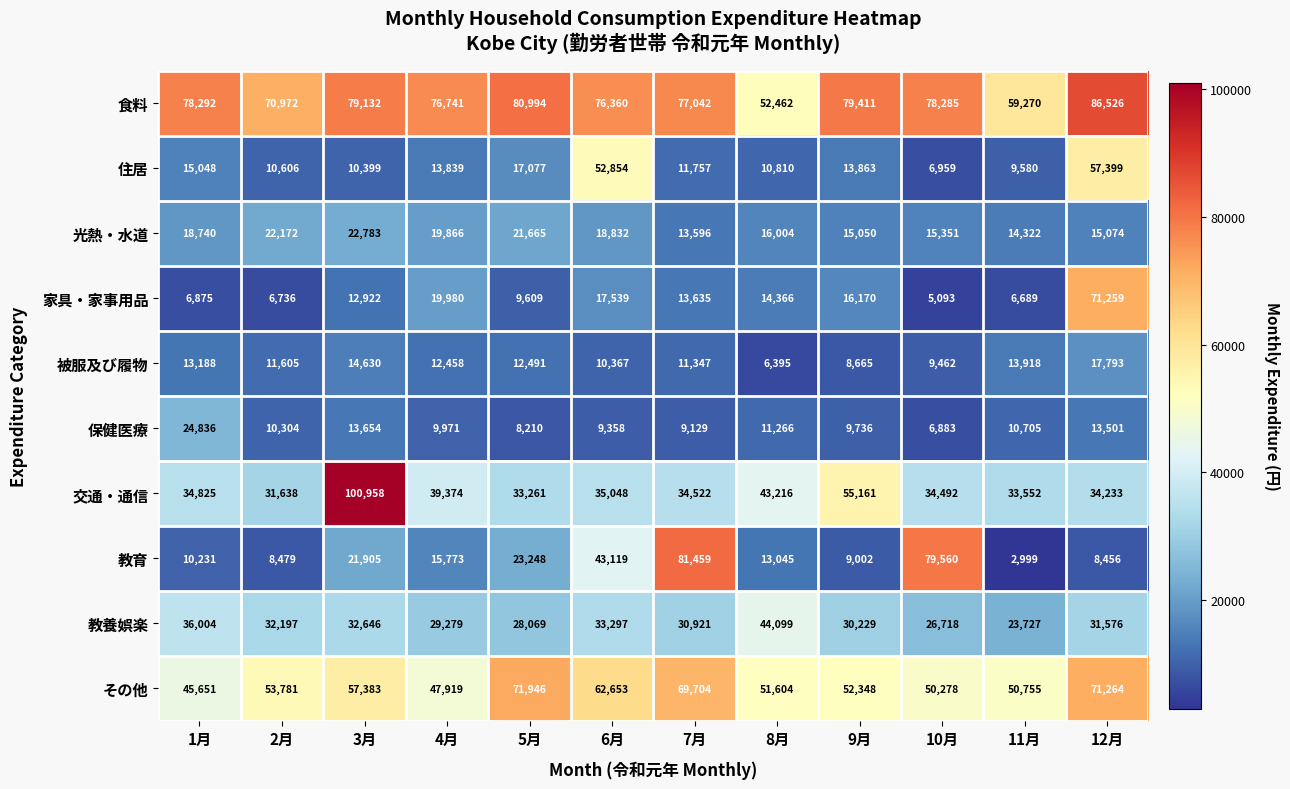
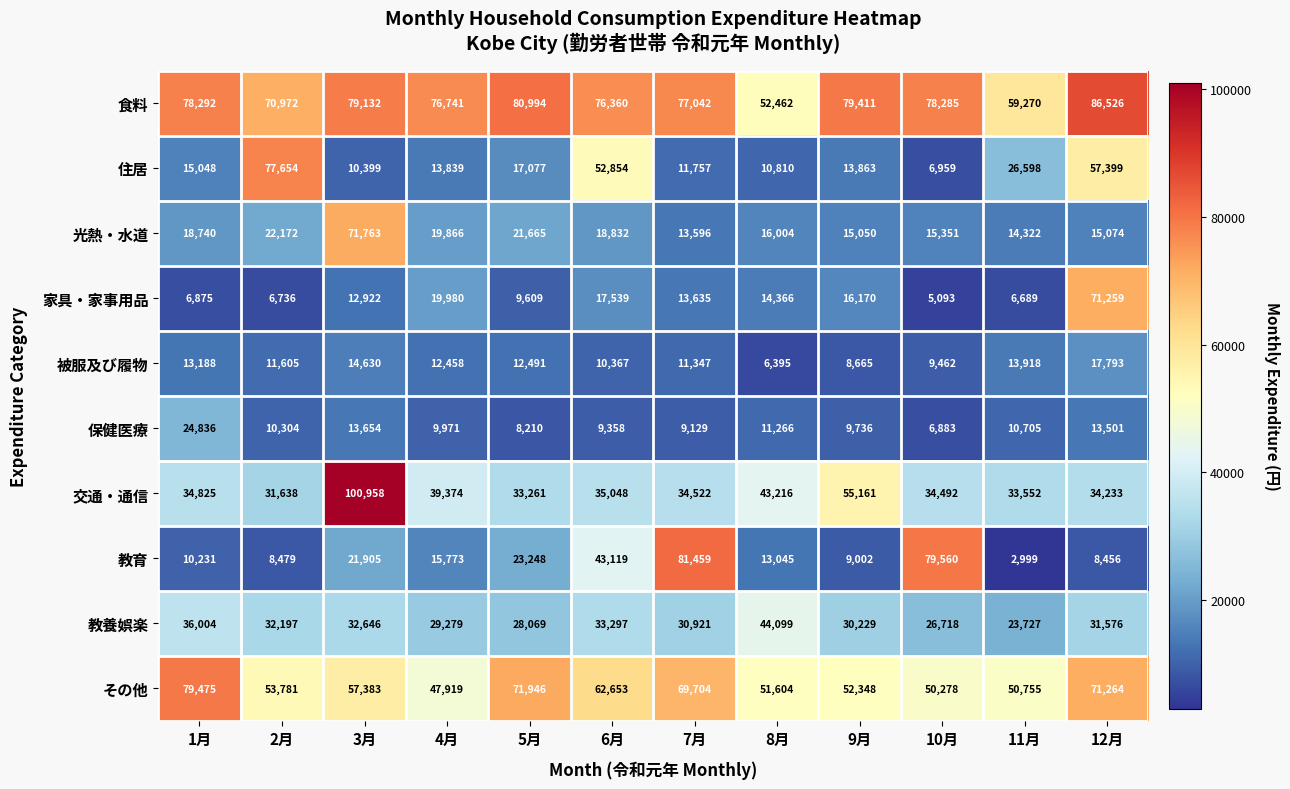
住居, 2月: 10,606 -> 77,654
住居, 11月: 9,580 -> 26,598
光熱・水道, 3月: 22,783 -> 71,763
その他, 1月: 45,651 -> 79,475
